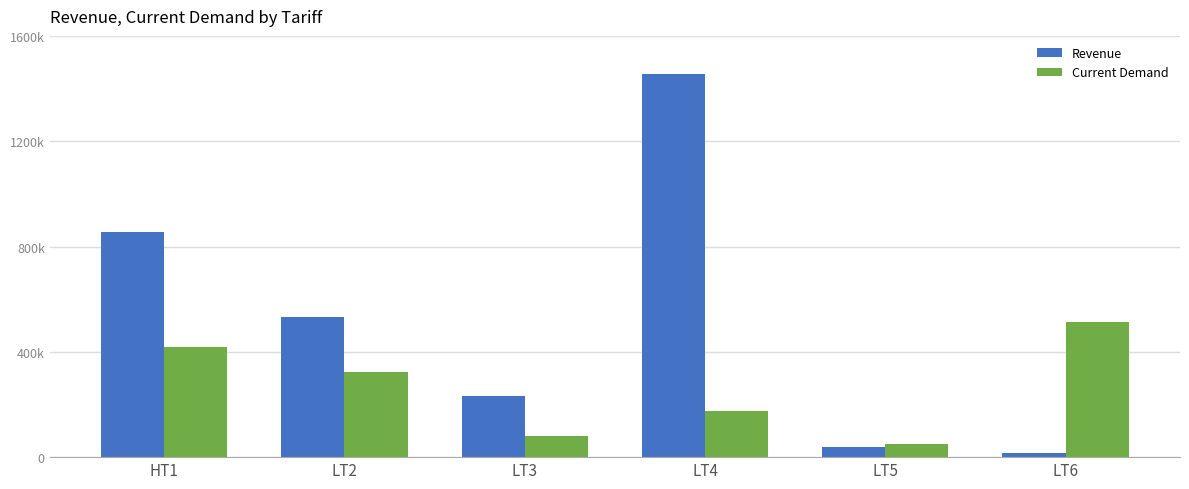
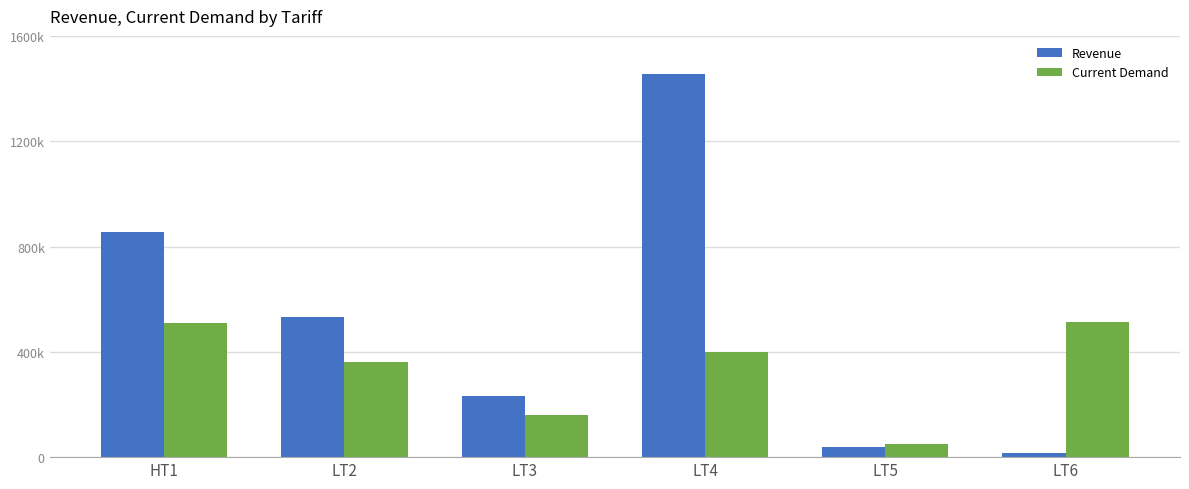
Current Demand, HT1: 420000 -> 510000
Current Demand, LT2: 320000 -> 360000
Current Demand, LT3: 80000 -> 160000
Current Demand, LT4: 170000 -> 400000
